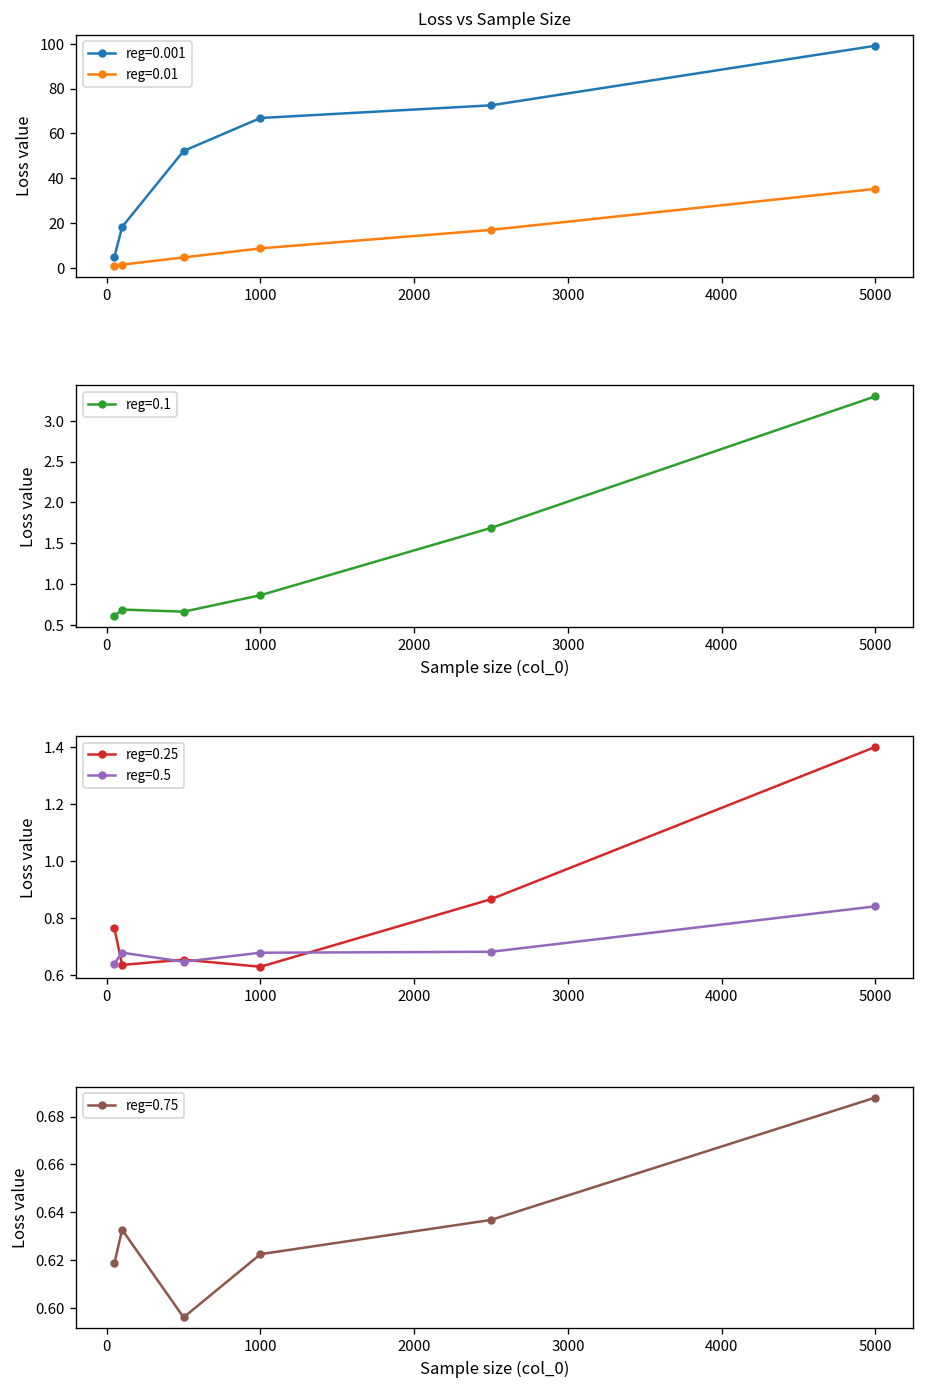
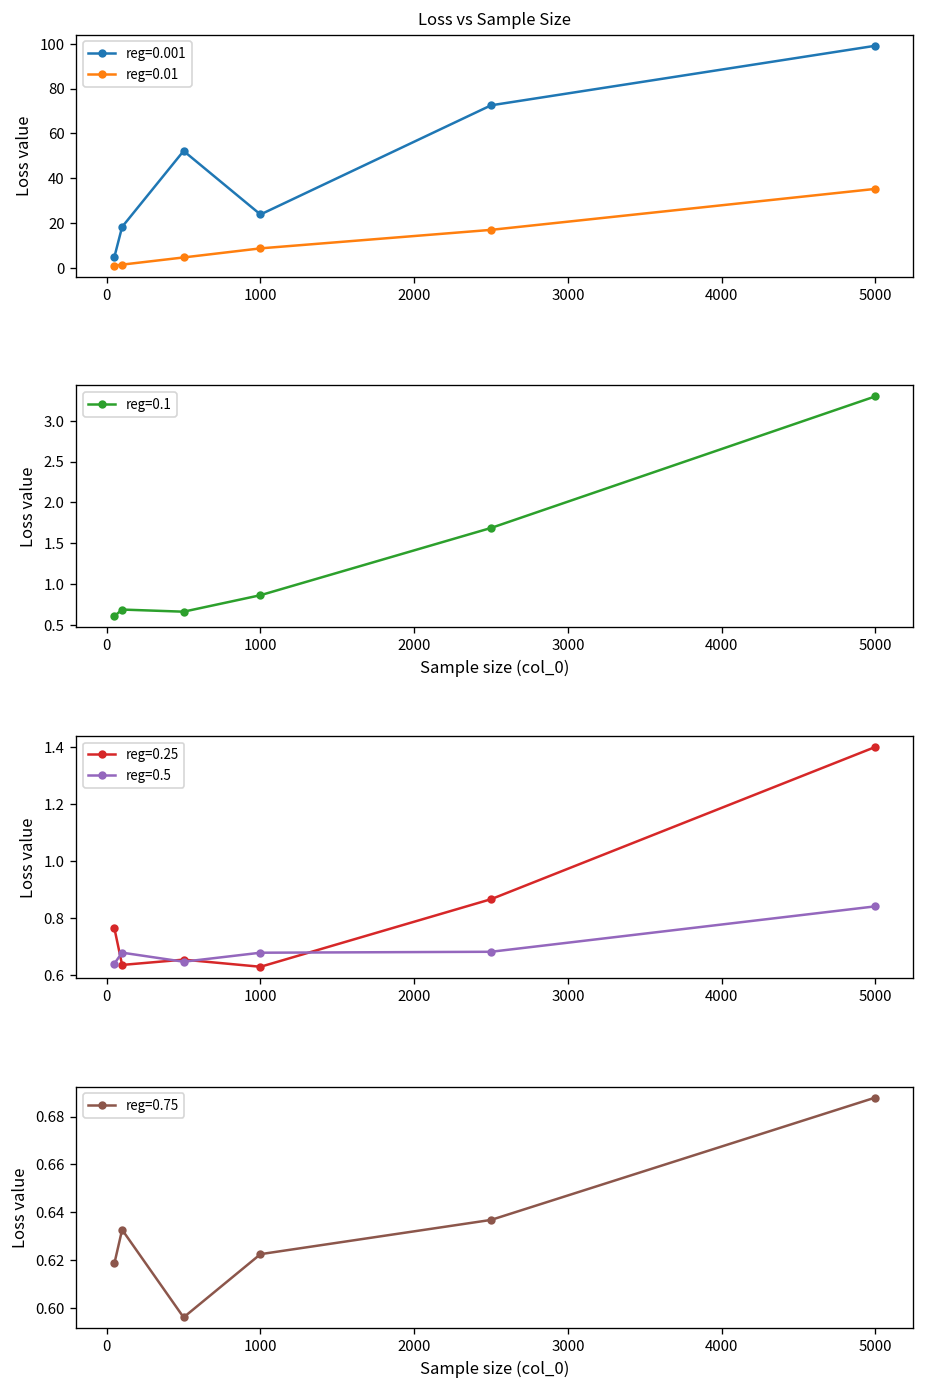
Loss vs Sample Size, reg=0.001, 1000: 67 -> 24
